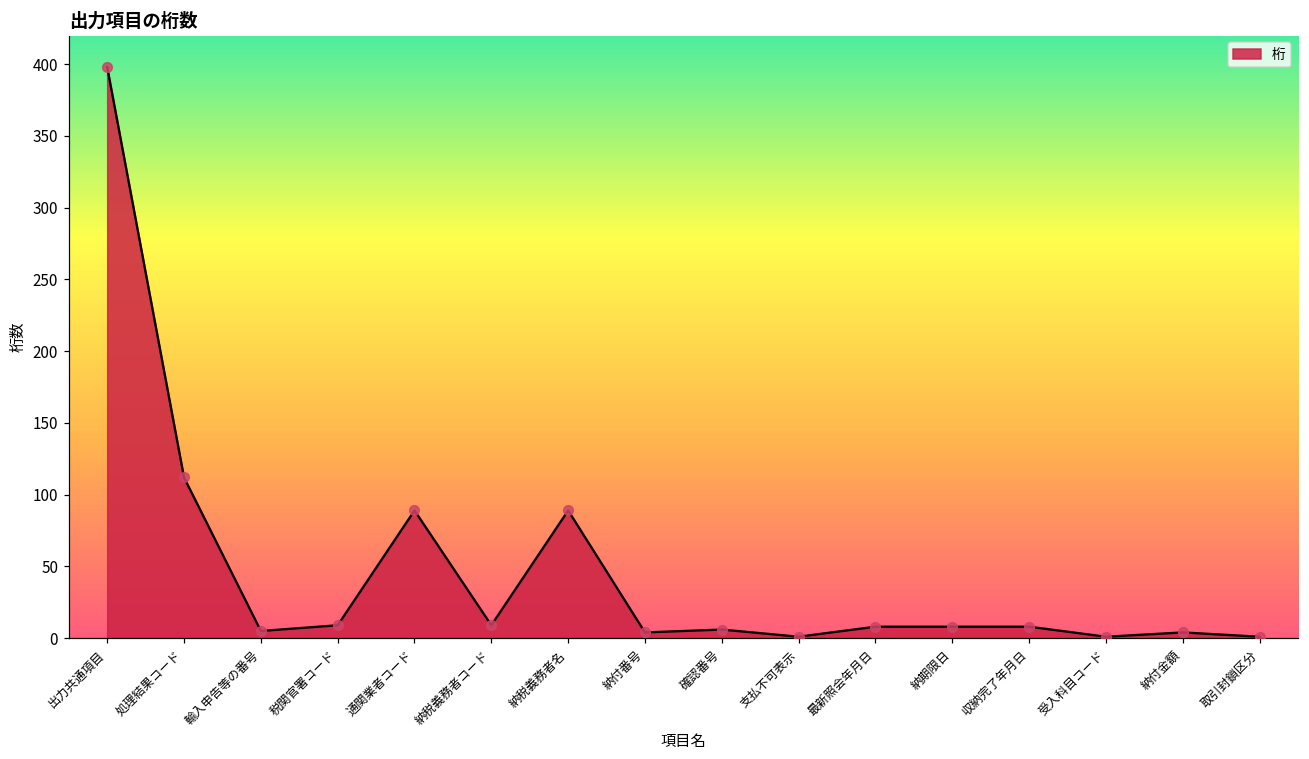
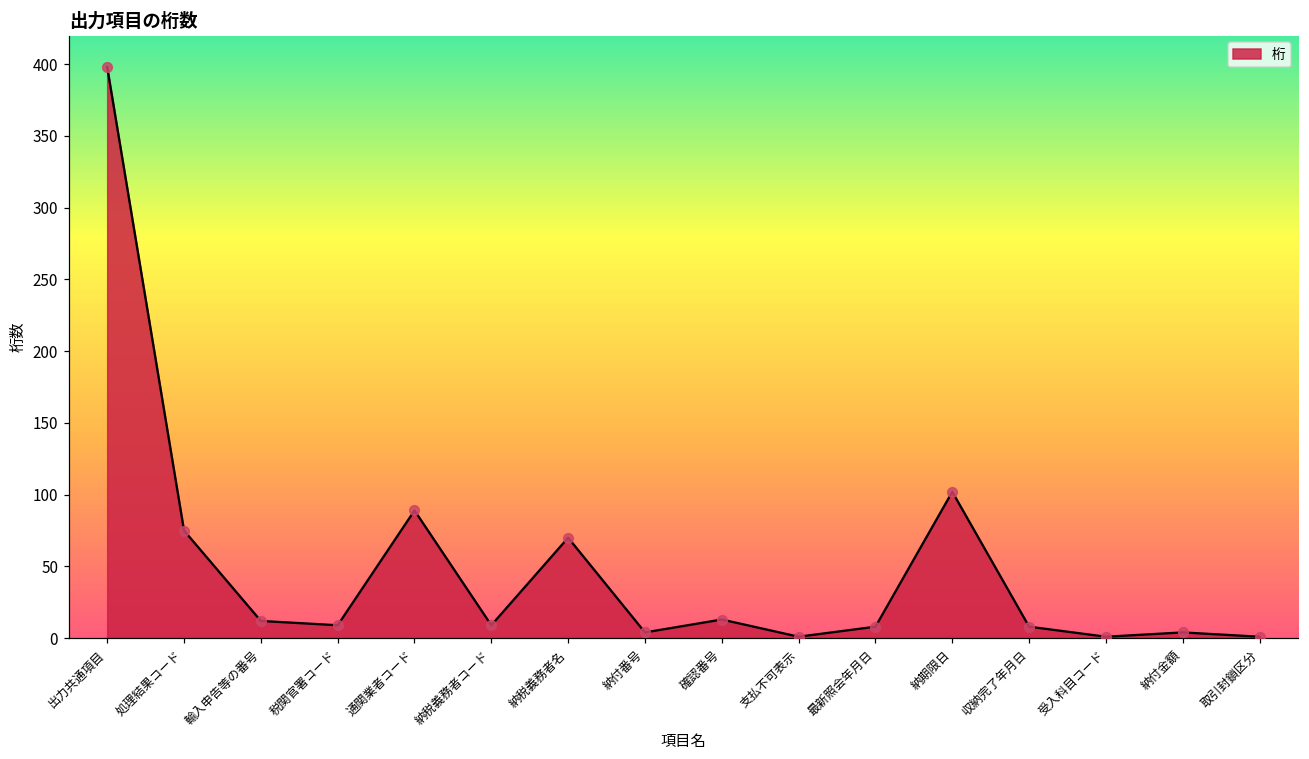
処理結果コード: 112 -> 75
輸入申告等の番号: 5 -> 12
納税義務者名: 89 -> 70
確認番号: 6 -> 13
納期限日: 8 -> 102
